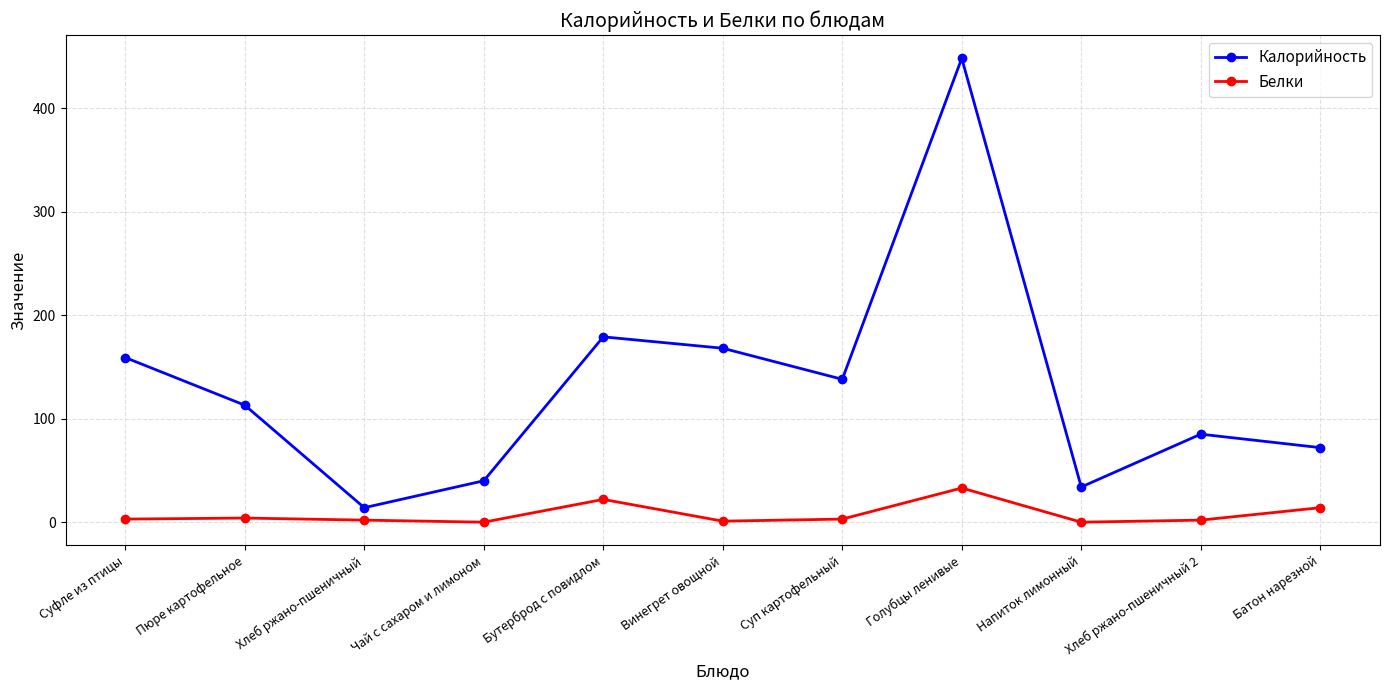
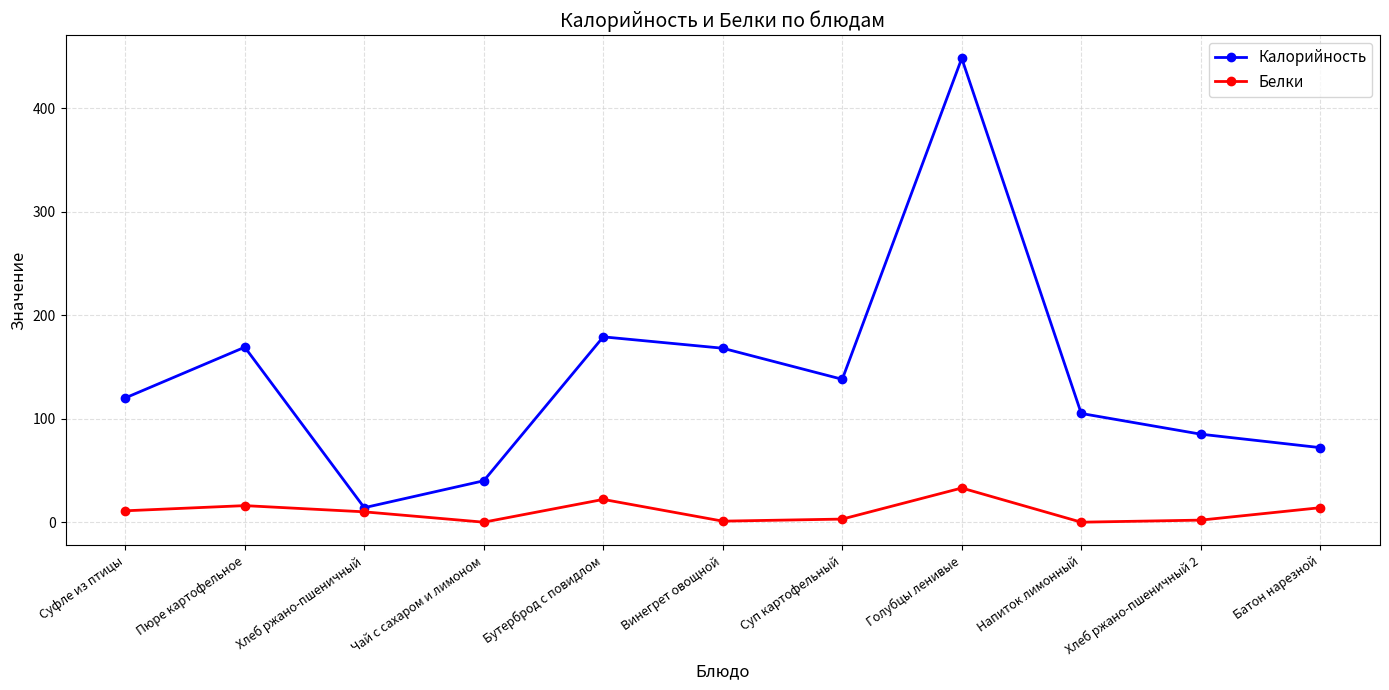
Калорийность, Суфле из птицы: 159 -> 120
Белки, Суфле из птицы: 3 -> 11
Калорийность, Пюре картофельное: 113 -> 169
Белки, Пюре картофельное: 4 -> 16
Белки, Хлеб ржано-пшеничный: 2 -> 10
Калорийность, Напиток лимонный: 34 -> 105
